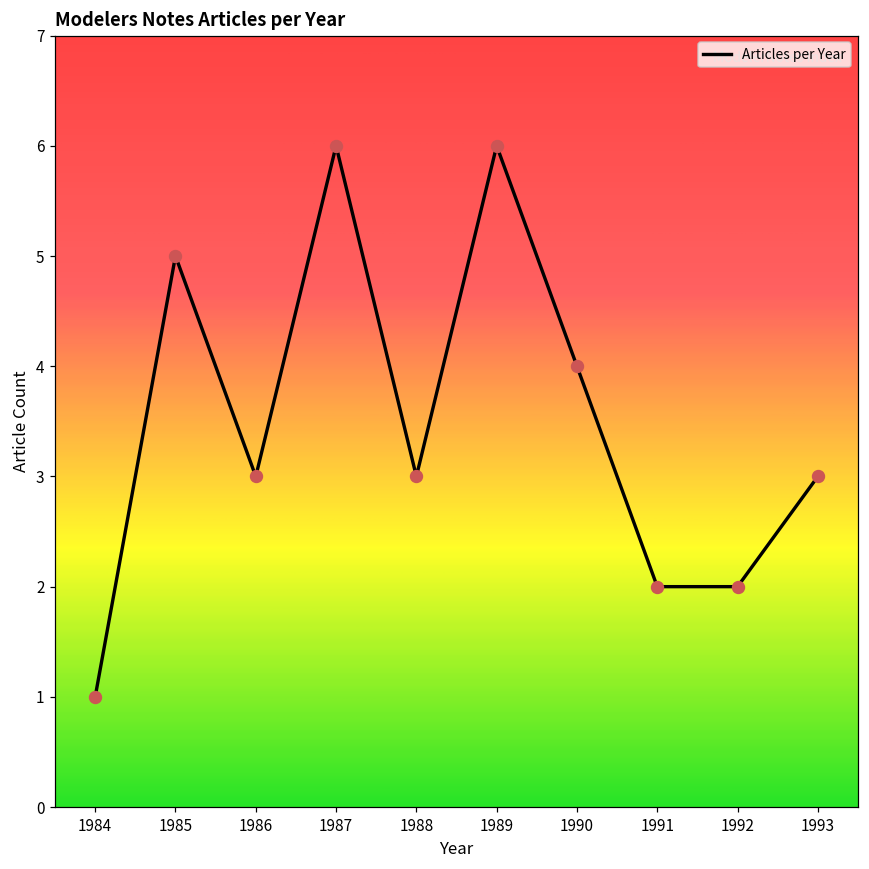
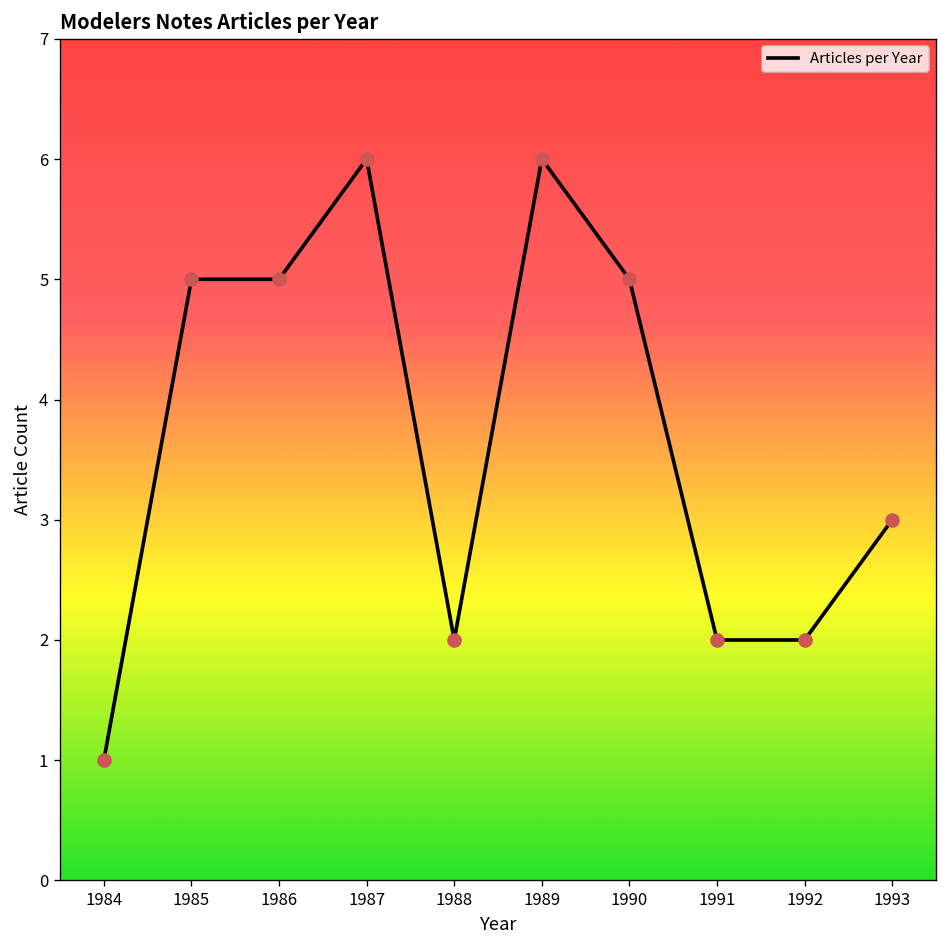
1986: 3 -> 5
1988: 3 -> 2
1990: 4 -> 5
